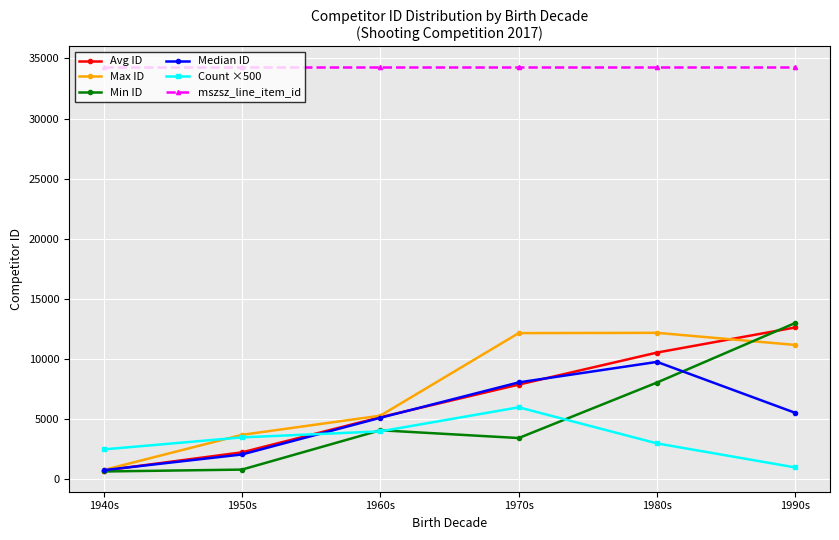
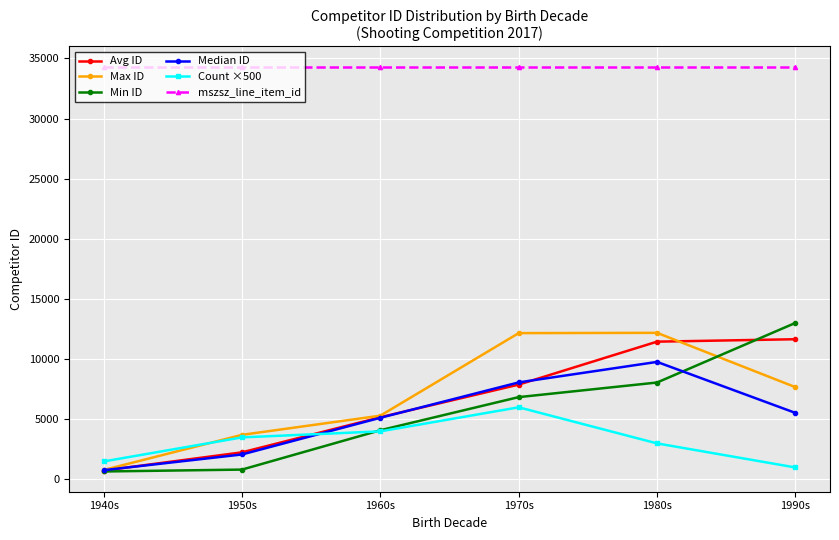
Count ×500, 1940s: 2500 -> 1500
Min ID, 1970s: 3400 -> 6800
Avg ID, 1980s: 10500 -> 11500
Avg ID, 1990s: 12600 -> 11700
Max ID, 1990s: 11200 -> 7700
